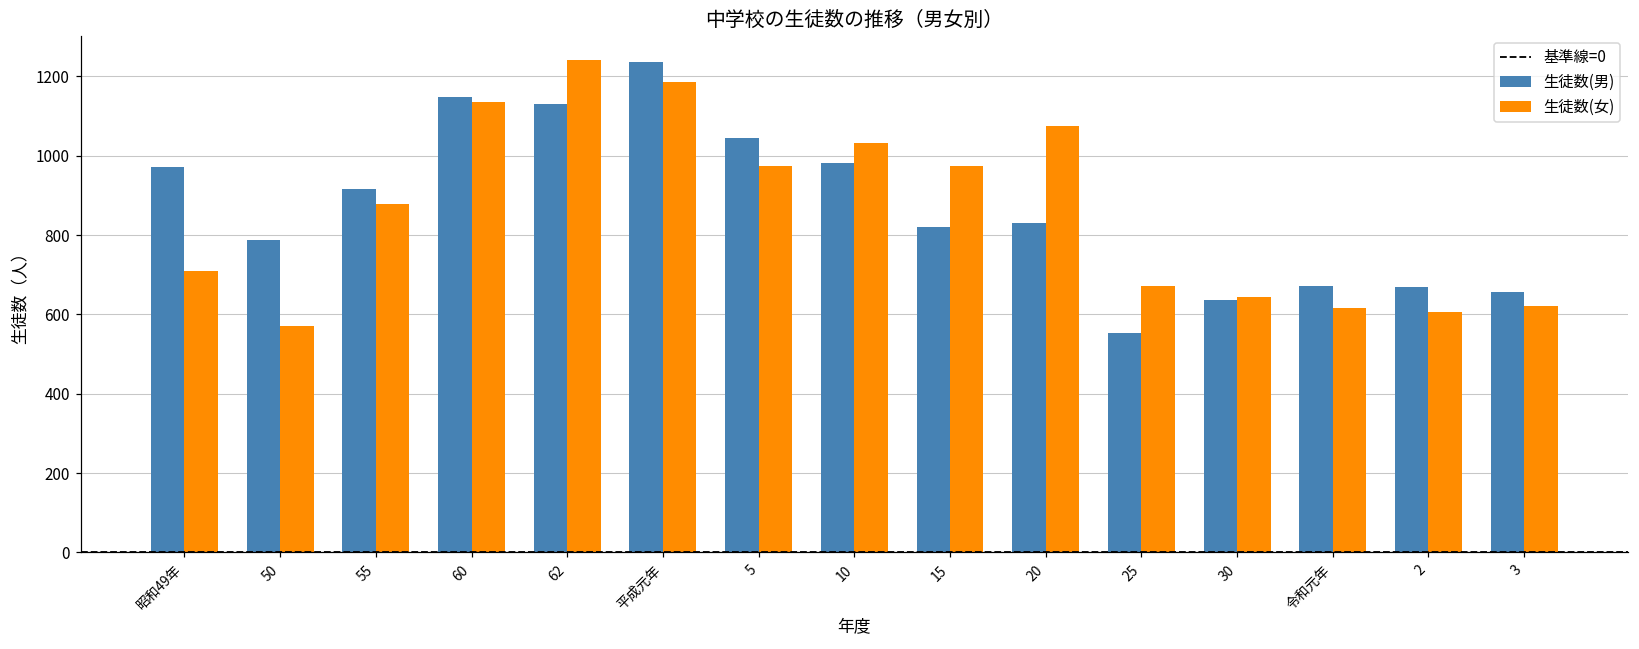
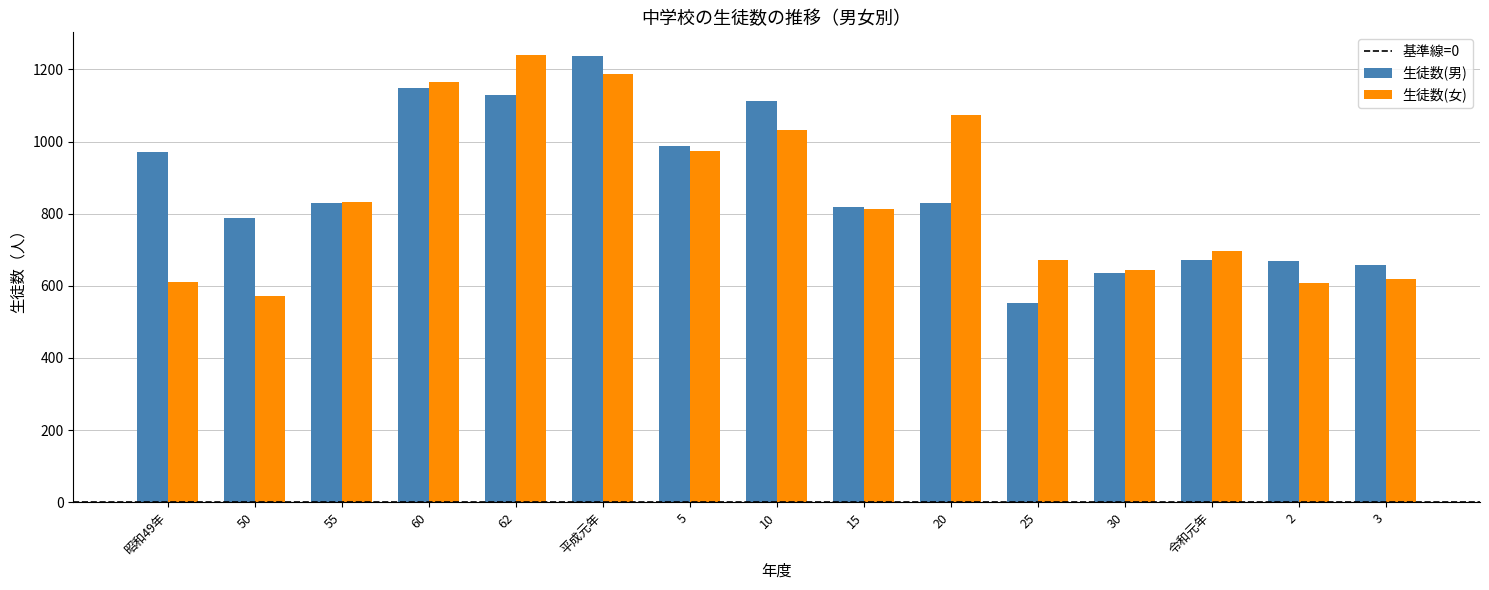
生徒数(女), 昭和49年: 710 -> 610
生徒数(男), 55: 920 -> 830
生徒数(女), 55: 880 -> 830
生徒数(女), 60: 1140 -> 1170
生徒数(男), 5: 1050 -> 990
生徒数(男), 10: 980 -> 1110
生徒数(女), 15: 970 -> 810
生徒数(女), 令和元年: 620 -> 700
